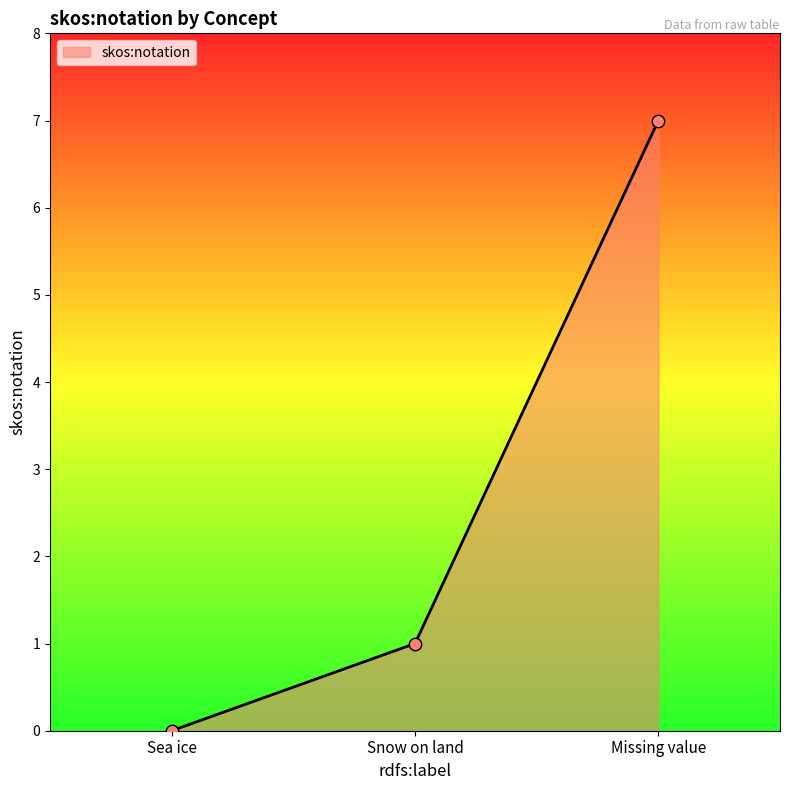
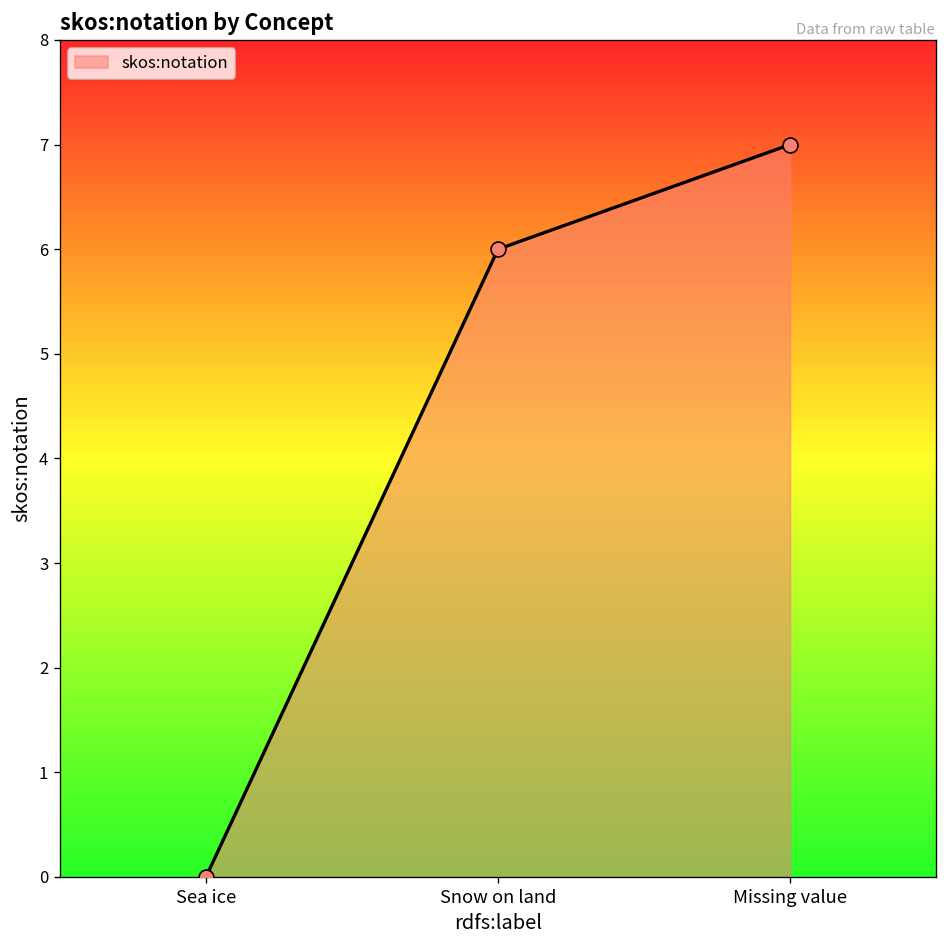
Snow on land: 1 -> 6
